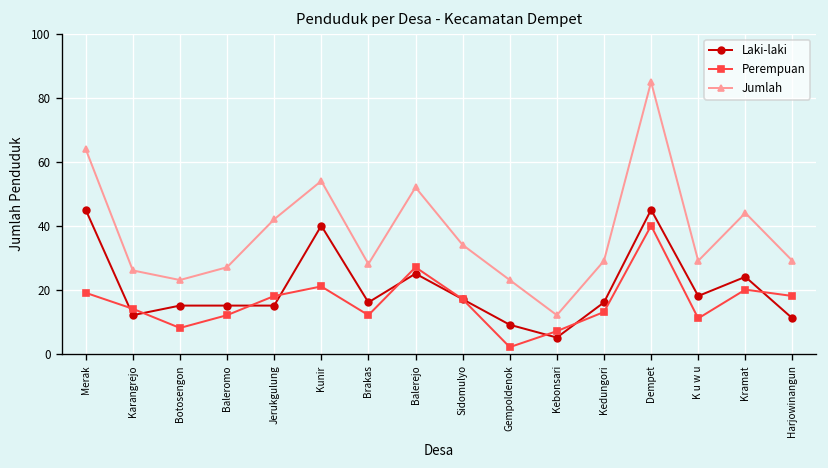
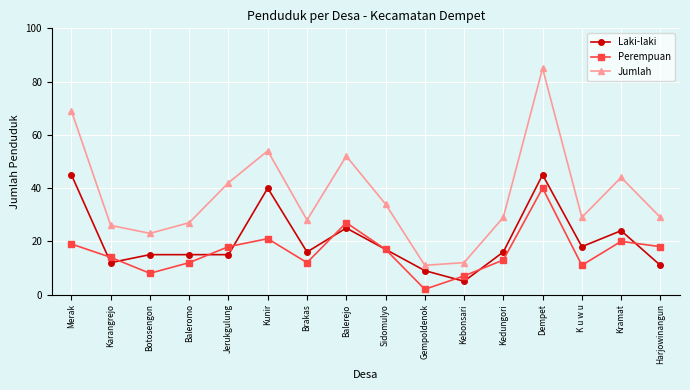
Jumlah, Merak: 64 -> 69
Jumlah, Gempoldenok: 23 -> 11
